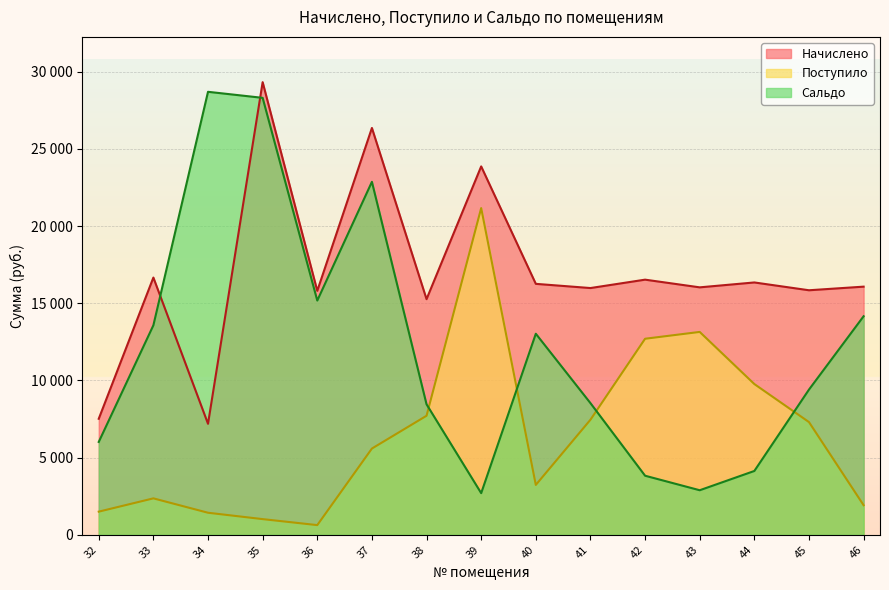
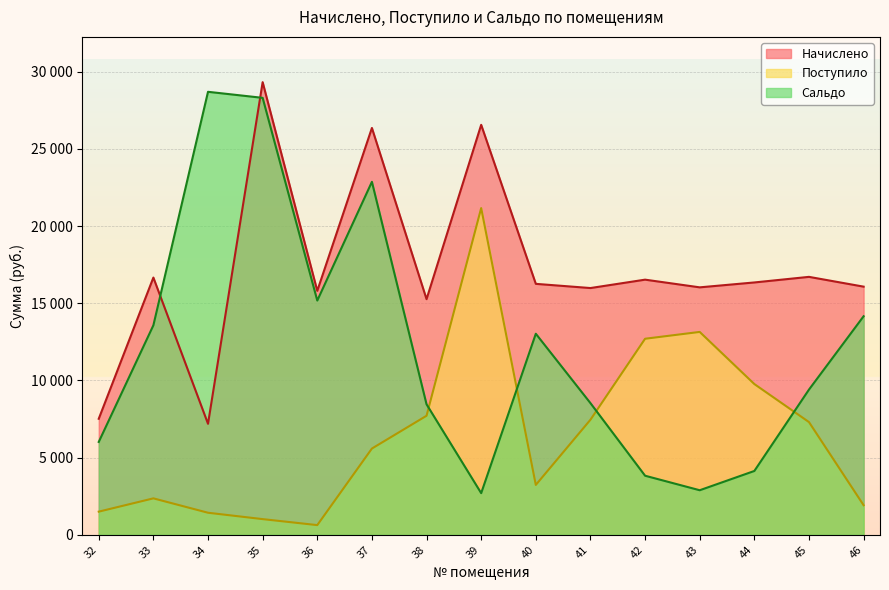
Начислено, 39: 23900 -> 26600
Начислено, 45: 15800 -> 16700
